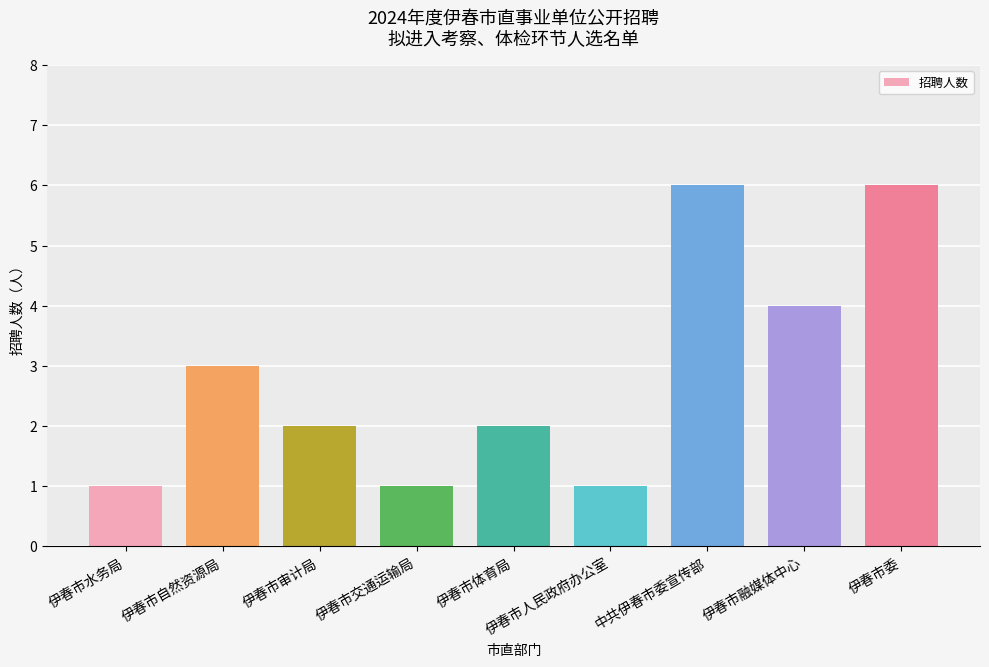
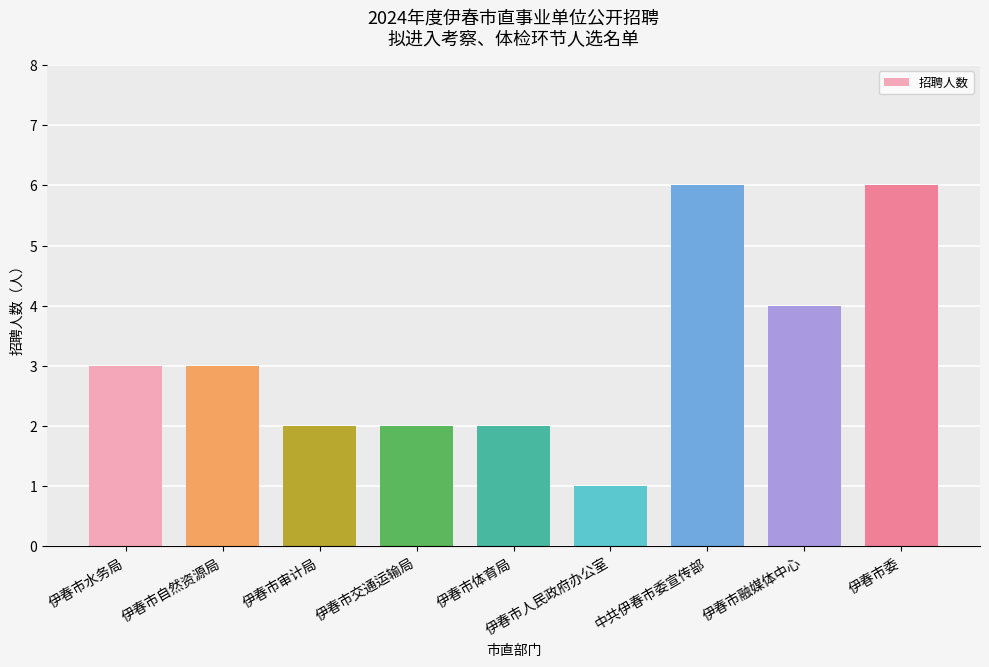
伊春市水务局: 1 -> 3
伊春市交通运输局: 1 -> 2
